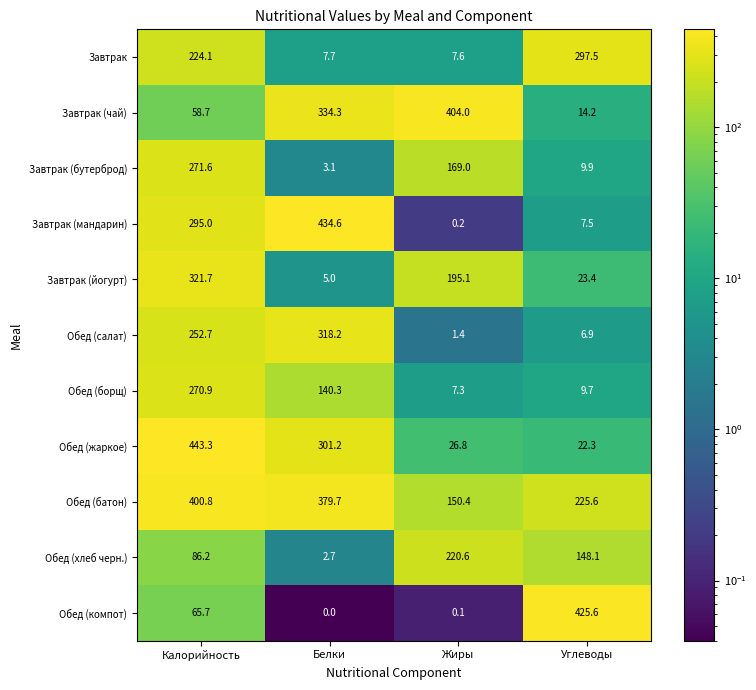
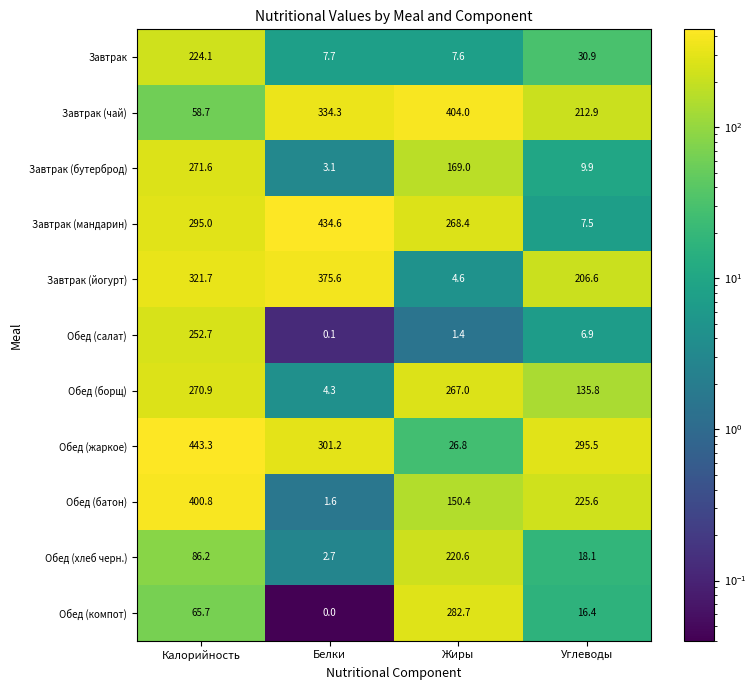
Завтрак, Углеводы: 297.5 -> 30.9
Завтрак (чай), Углеводы: 14.2 -> 212.9
Завтрак (мандарин), Жиры: 0.2 -> 268.4
Завтрак (йогурт), Белки: 5.0 -> 375.6
Завтрак (йогурт), Жиры: 195.1 -> 4.6
Завтрак (йогурт), Углеводы: 23.4 -> 206.6
Обед (салат), Белки: 318.2 -> 0.1
Обед (борщ), Белки: 140.3 -> 4.3
Обед (борщ), Жиры: 7.3 -> 267.0
Обед (борщ), Углеводы: 9.7 -> 135.8
Обед (жаркое), Углеводы: 22.3 -> 295.5
Обед (батон), Белки: 379.7 -> 1.6
Обед (хлеб черн.), Углеводы: 148.1 -> 18.1
Обед (компот), Жиры: 0.1 -> 282.7
Обед (компот), Углеводы: 425.6 -> 16.4
